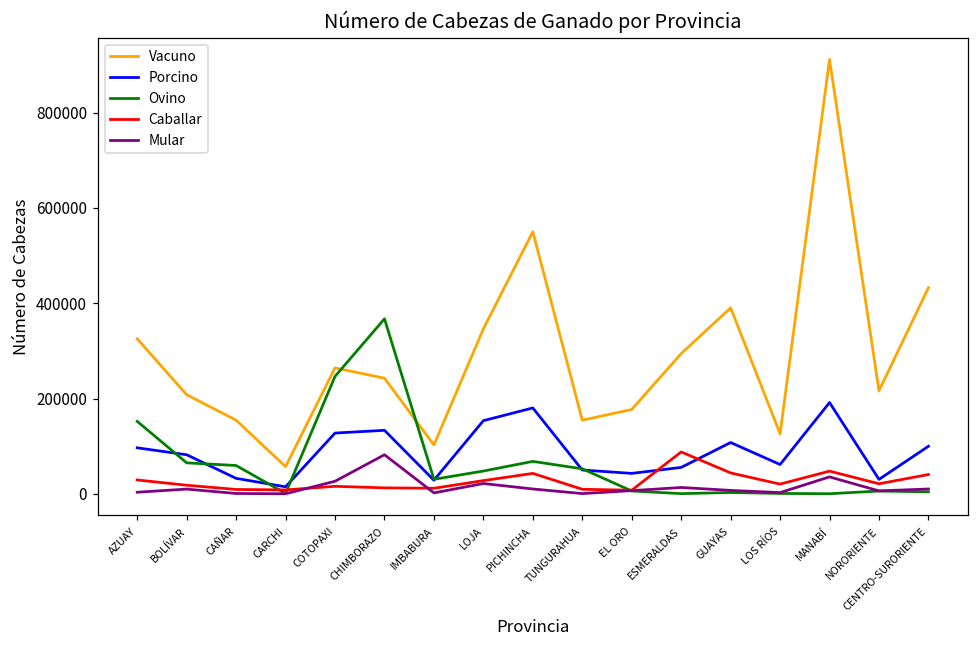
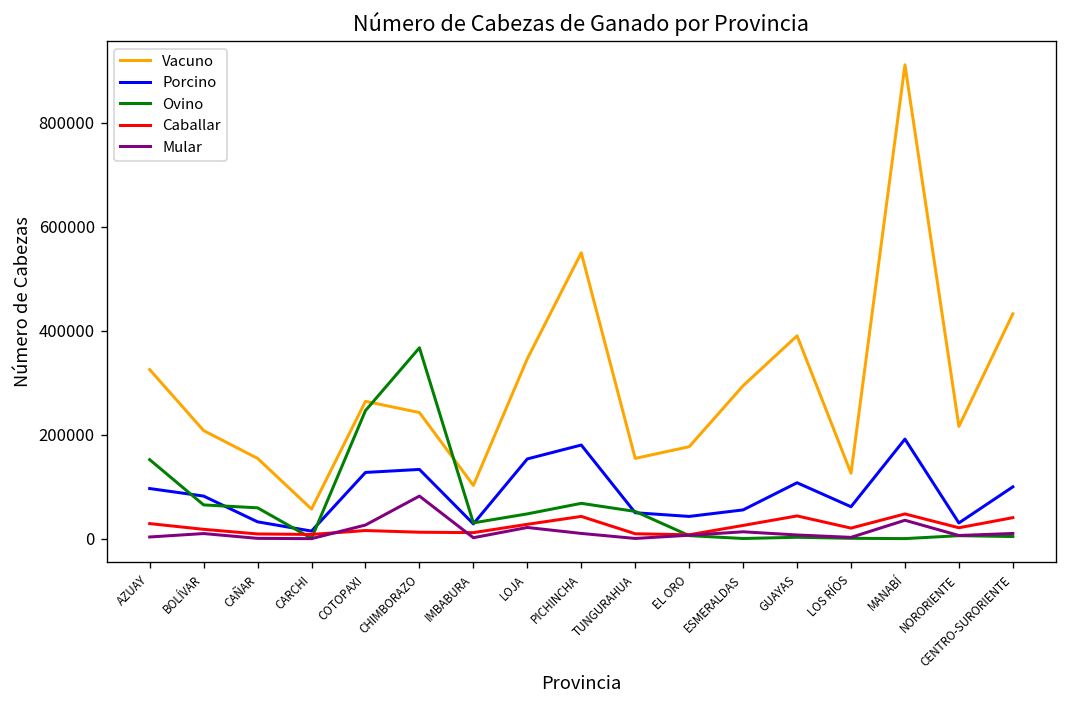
Caballar, ESMERALDAS: 90000 -> 30000
